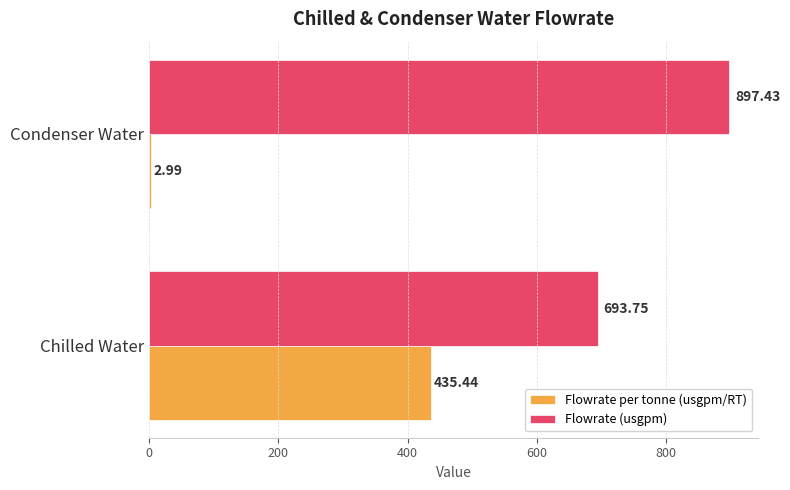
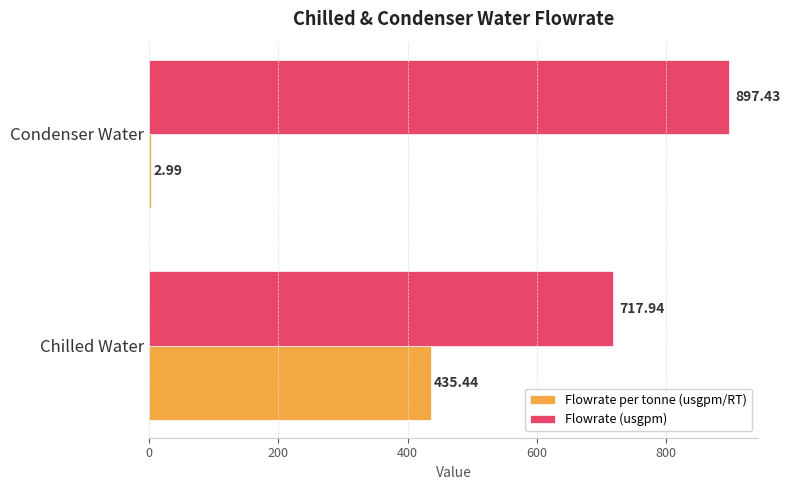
Flowrate (usgpm), Chilled Water: 693.75 -> 717.94
